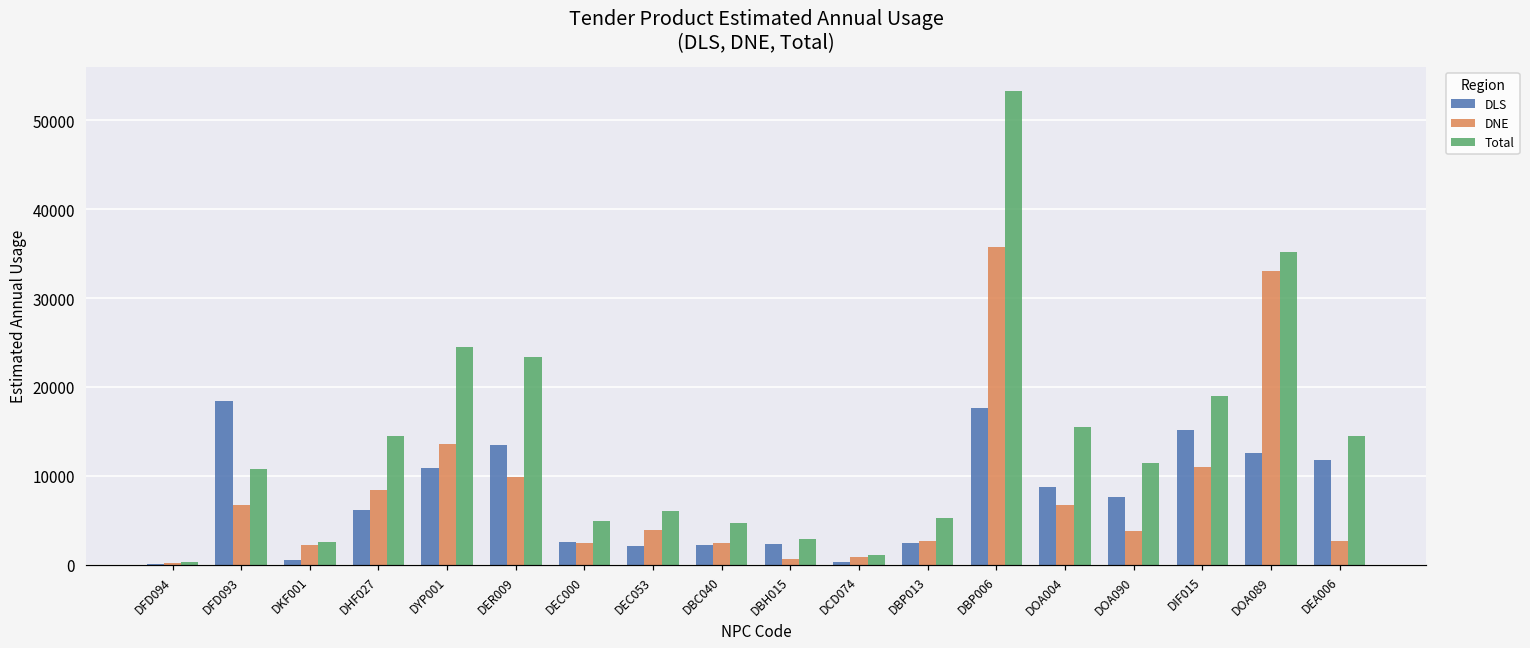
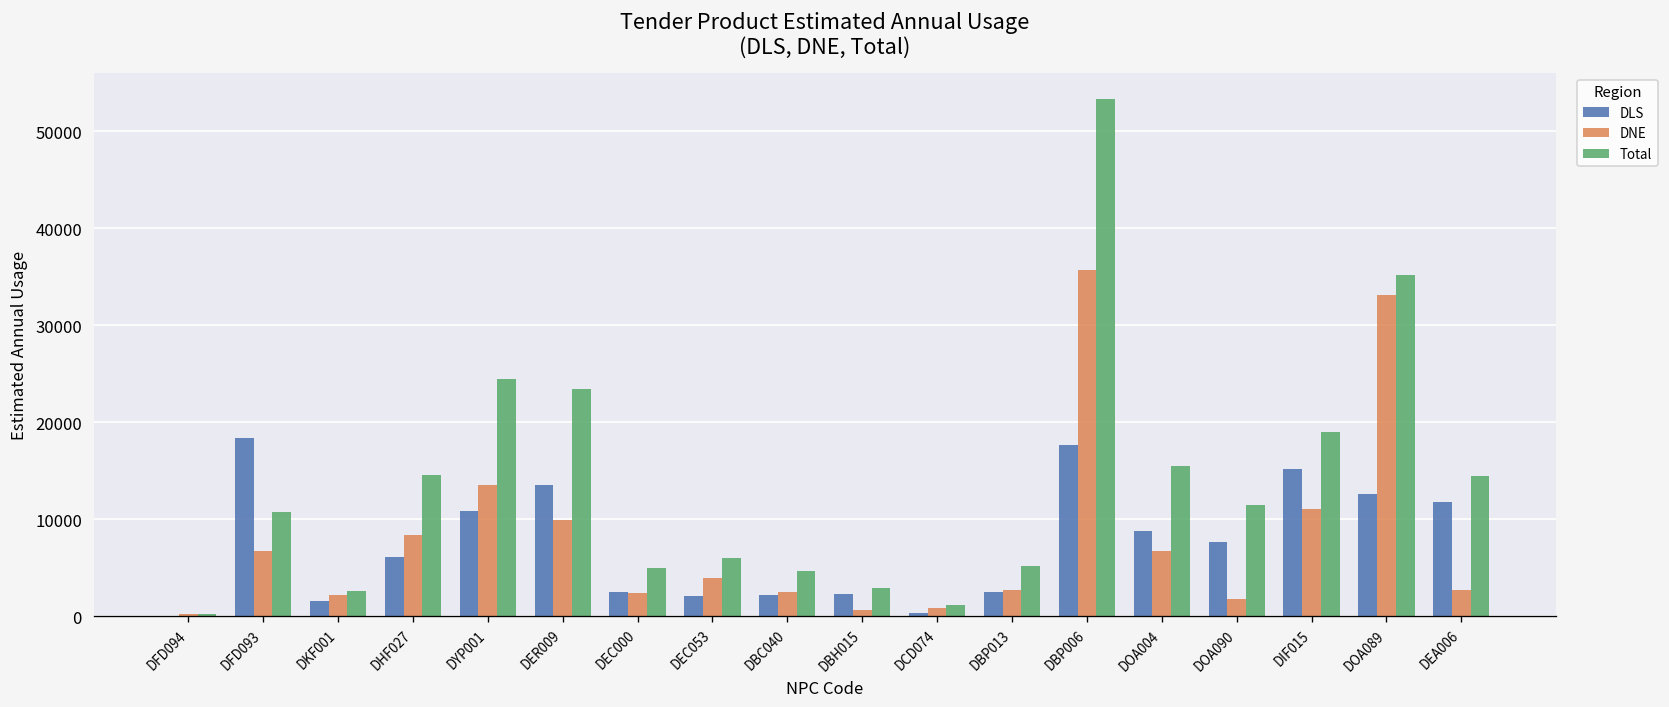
DLS, DKF001: 1000 -> 2000
DNE, DOA090: 4000 -> 2000
